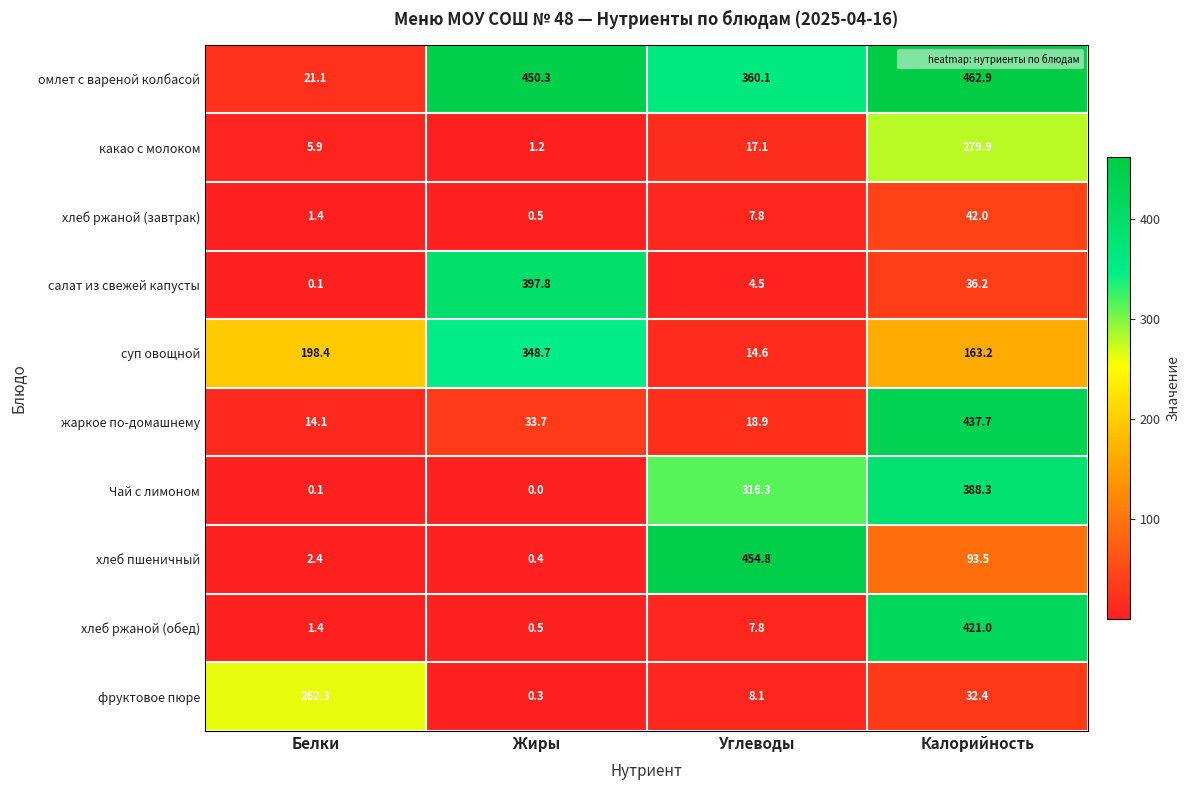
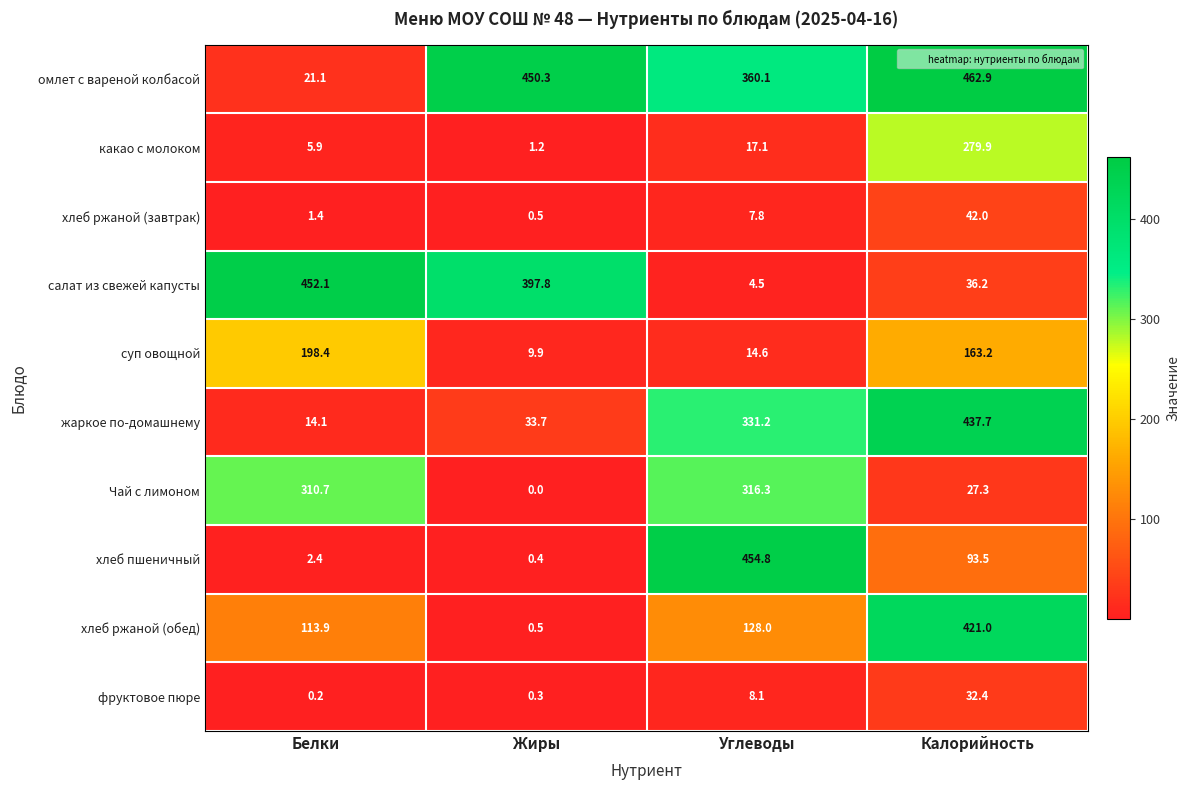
салат из свежей капусты, Белки: 0.1 -> 452.1
суп овощной, Жиры: 348.7 -> 9.9
жаркое по-домашнему, Углеводы: 18.9 -> 331.2
Чай с лимоном, Белки: 0.1 -> 310.7
Чай с лимоном, Калорийность: 388.3 -> 27.3
хлеб ржаной (обед), Белки: 1.4 -> 113.9
хлеб ржаной (обед), Углеводы: 7.8 -> 128.0
фруктовое пюре, Белки: 262.3 -> 0.2
